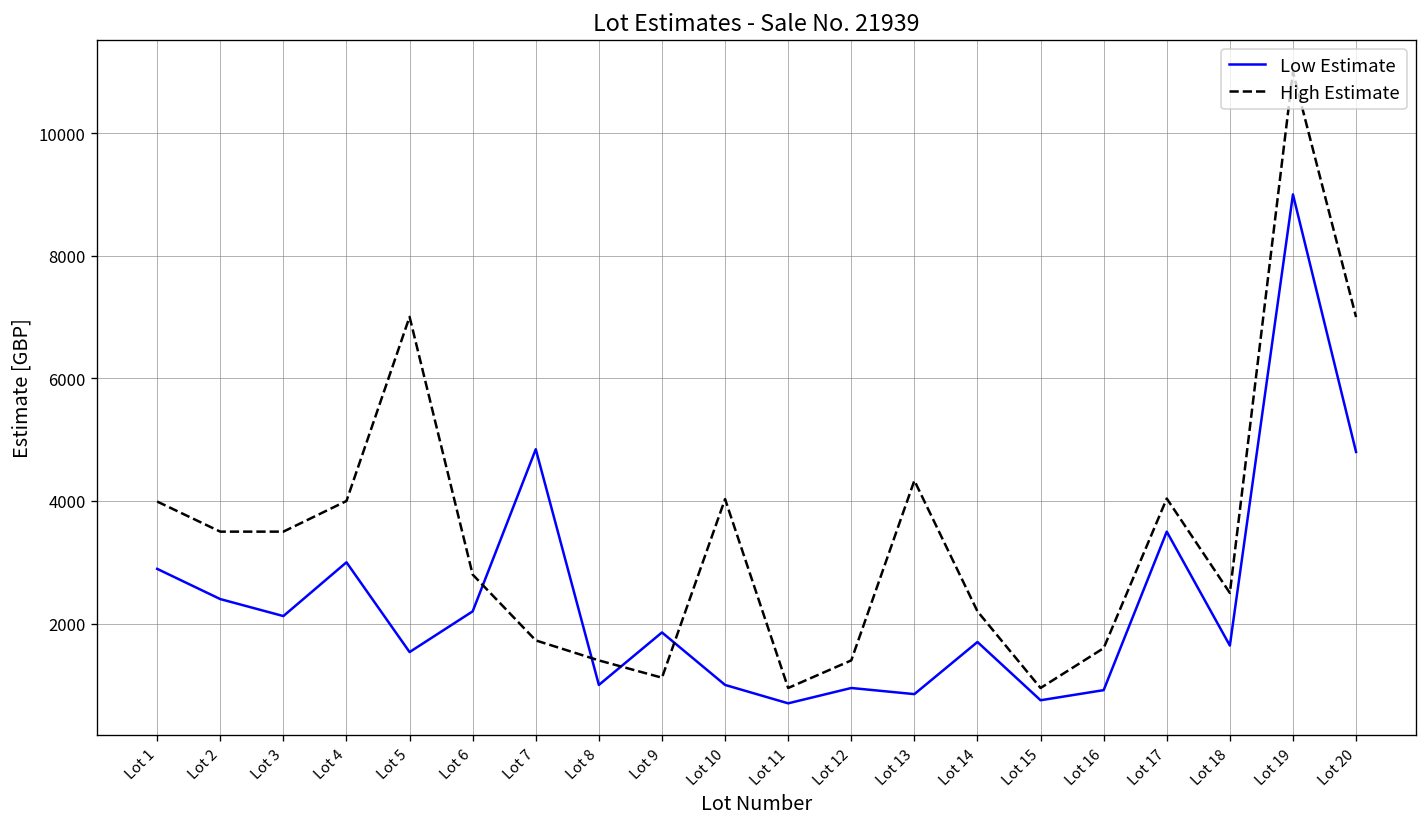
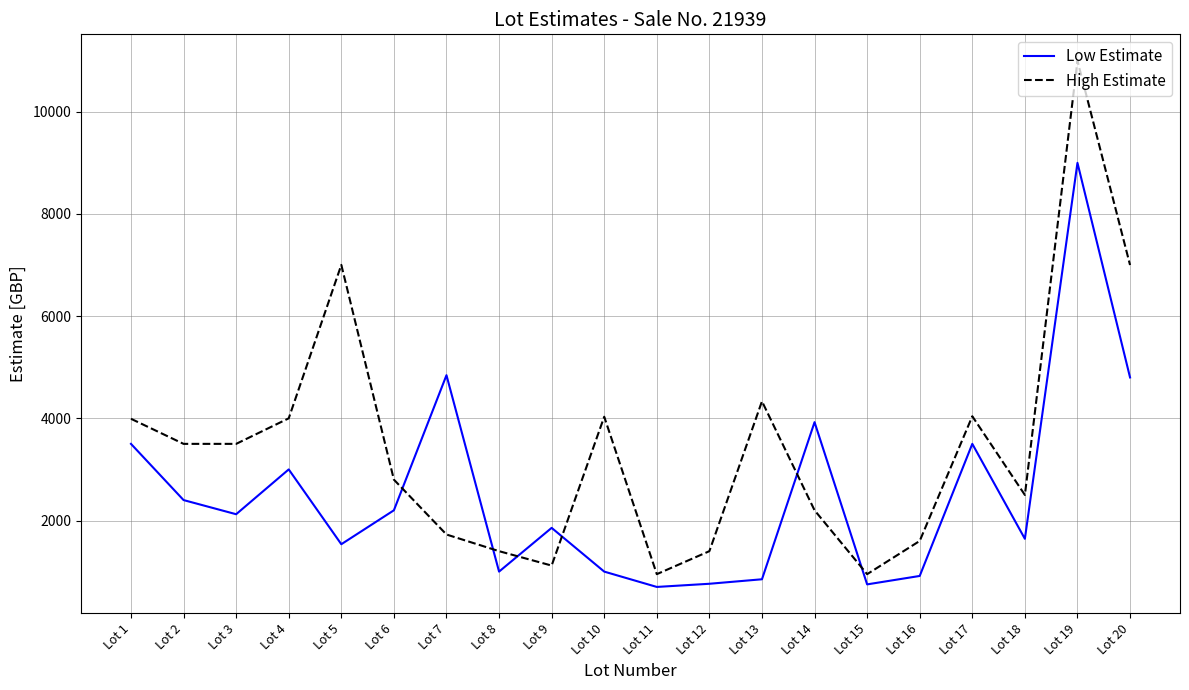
Low Estimate, Lot 1: 2900 -> 3500
Low Estimate, Lot 12: 1000 -> 800
Low Estimate, Lot 14: 1700 -> 3900
